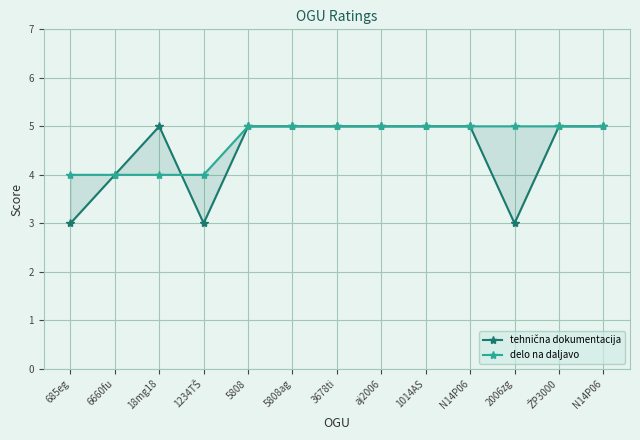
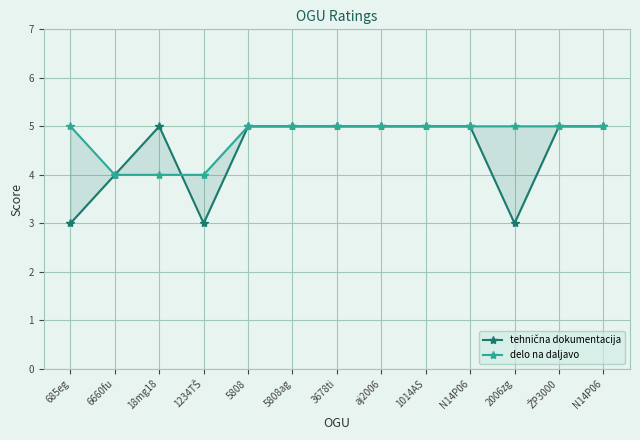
delo na daljavo, 685eg: 4 -> 5
